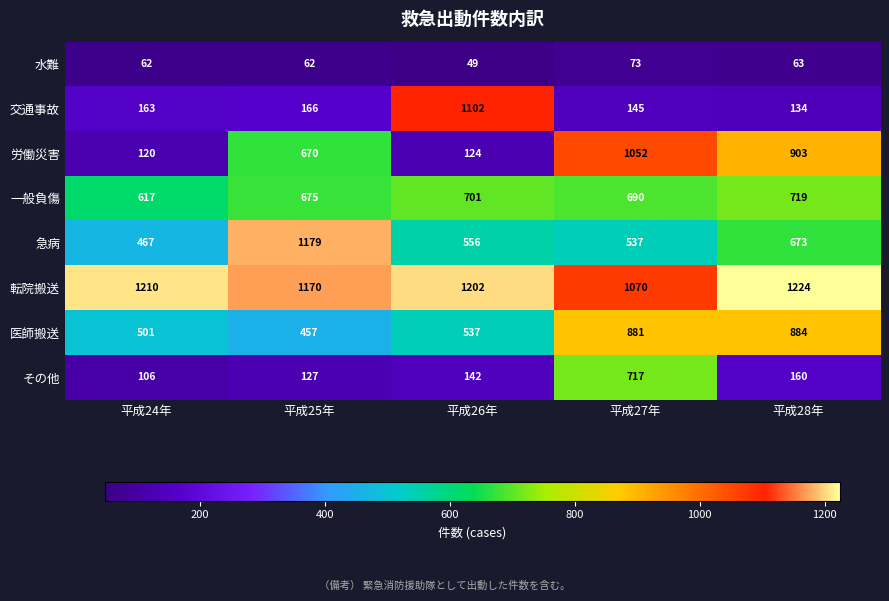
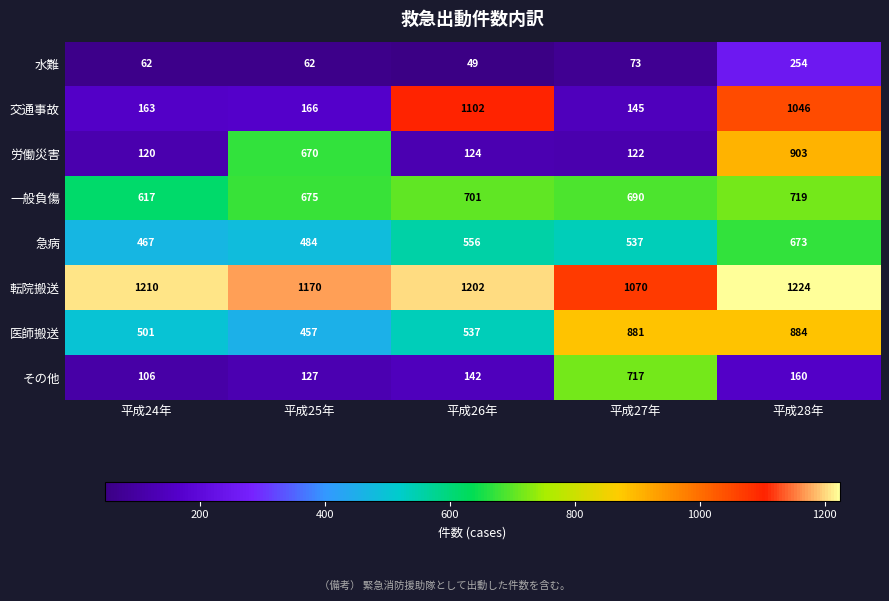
水難, 平成28年: 63 -> 254
交通事故, 平成28年: 134 -> 1046
労働災害, 平成27年: 1052 -> 122
急病, 平成25年: 1179 -> 484
